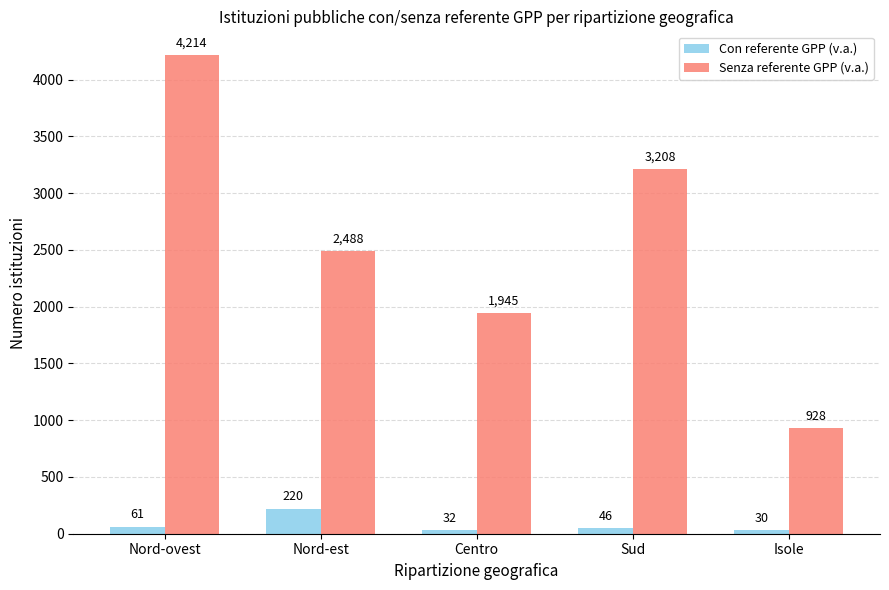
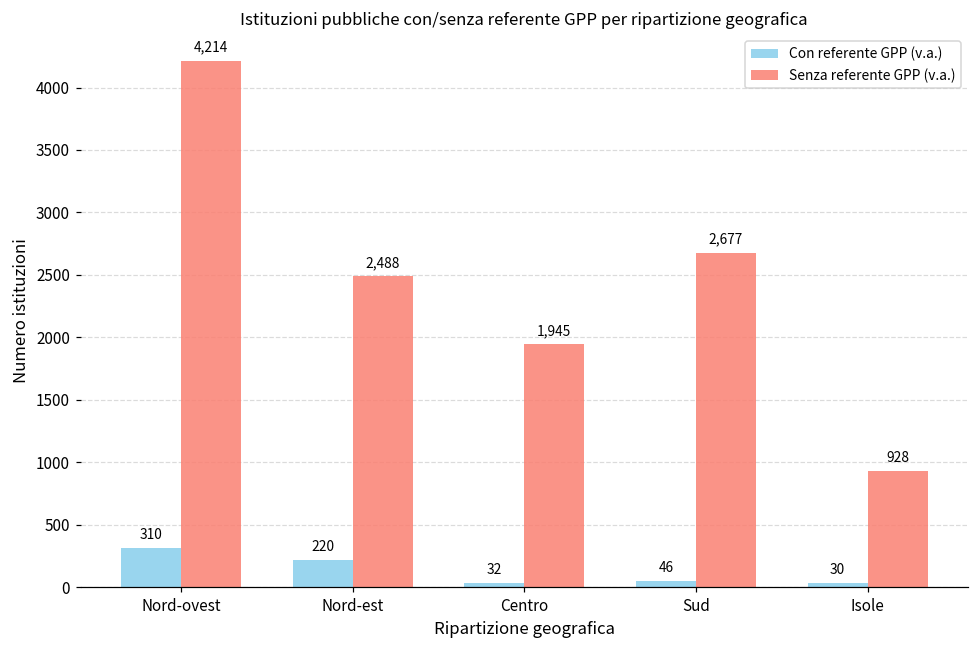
Con referente GPP (v.a.), Nord-ovest: 61 -> 310
Senza referente GPP (v.a.), Sud: 3,208 -> 2,677
